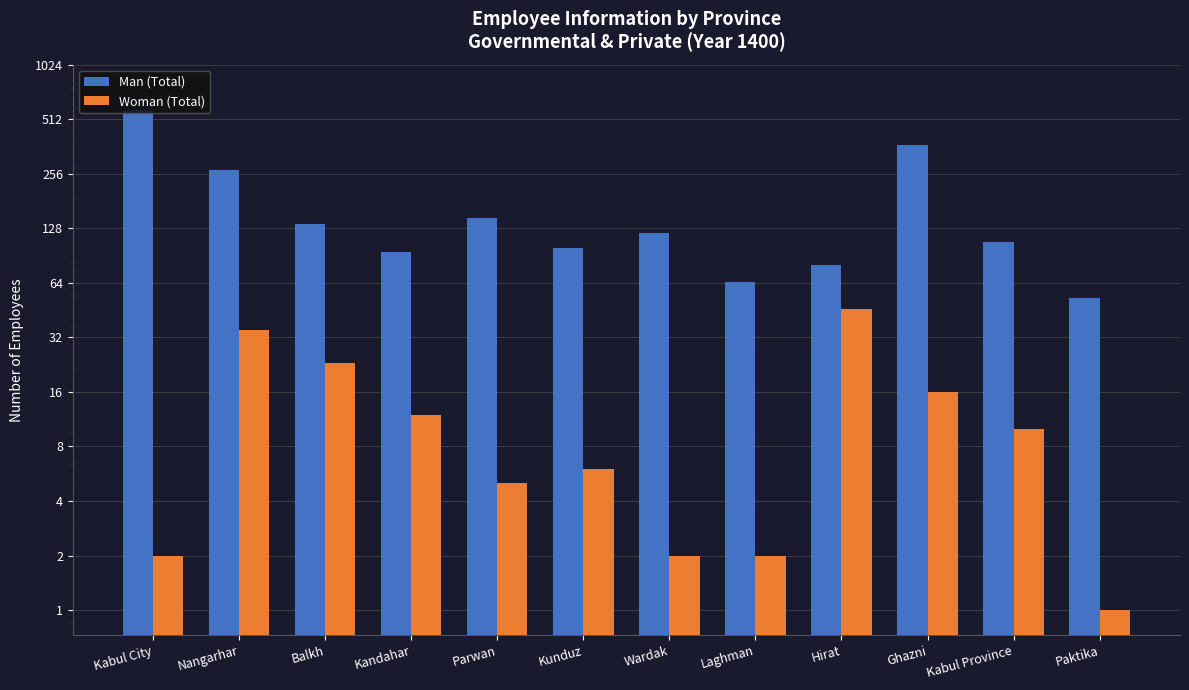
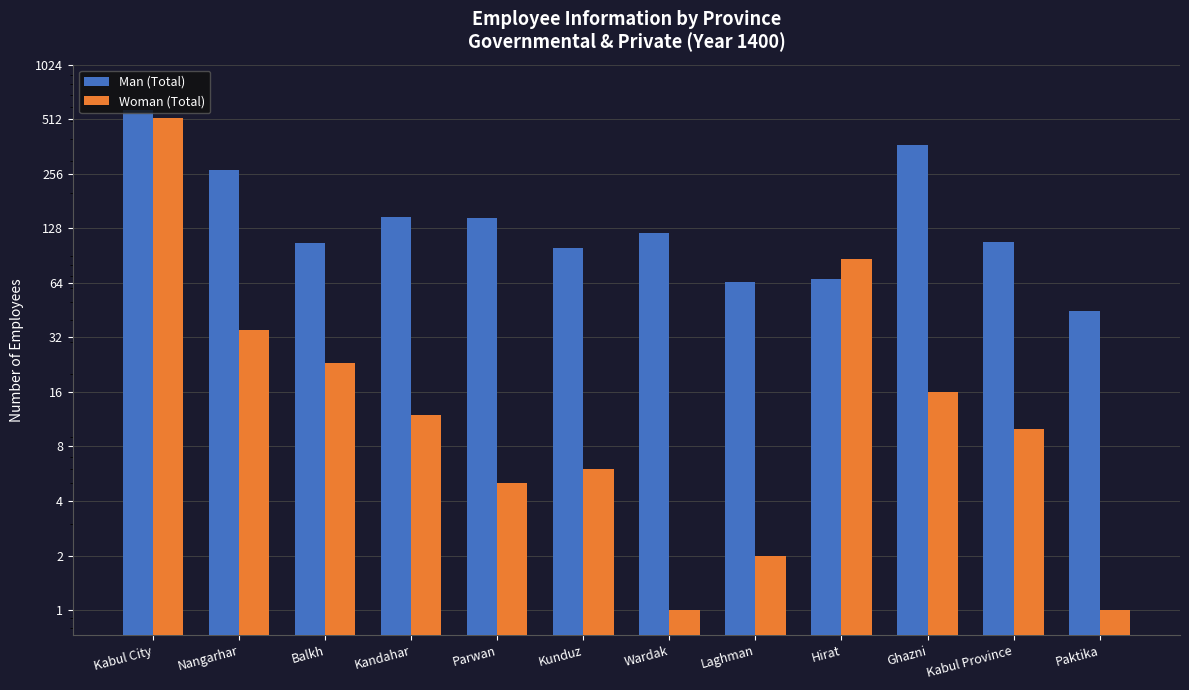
Woman (Total), Kabul City: 2 -> 520
Man (Total), Balkh: 140 -> 110
Man (Total), Kandahar: 100 -> 150
Woman (Total), Wardak: 2 -> 1
Man (Total), Hirat: 80 -> 67
Woman (Total), Hirat: 46 -> 90
Man (Total), Paktika: 53 -> 45
